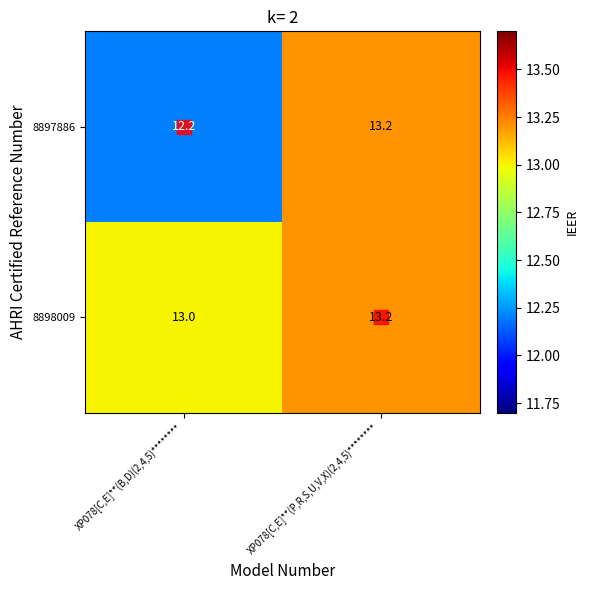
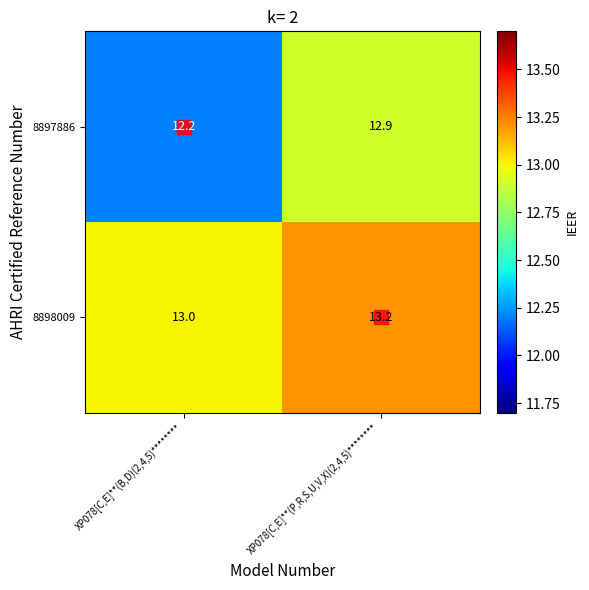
8897886, XP078[C,E]**(P,R,S,U,V,X)(2,4,5)********: 13.2 -> 12.9
